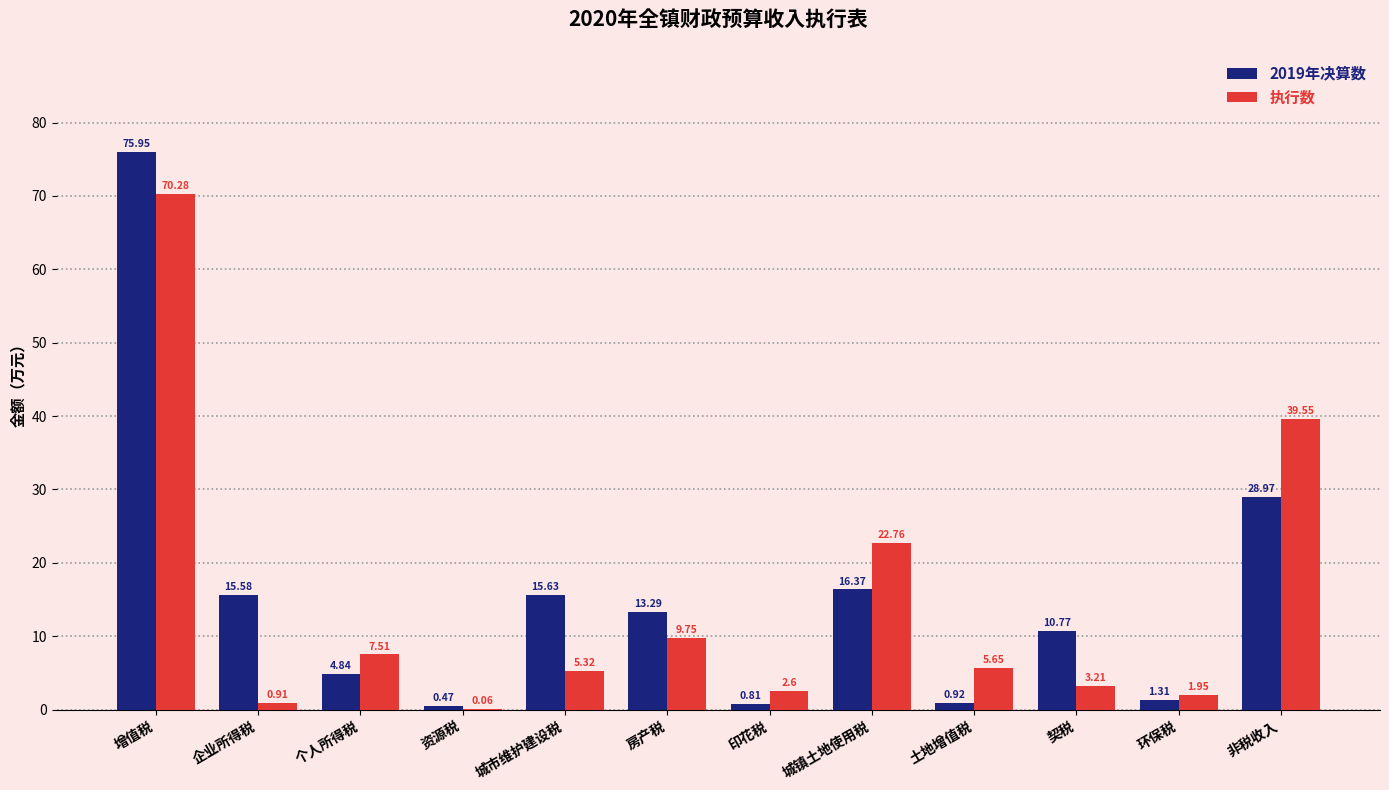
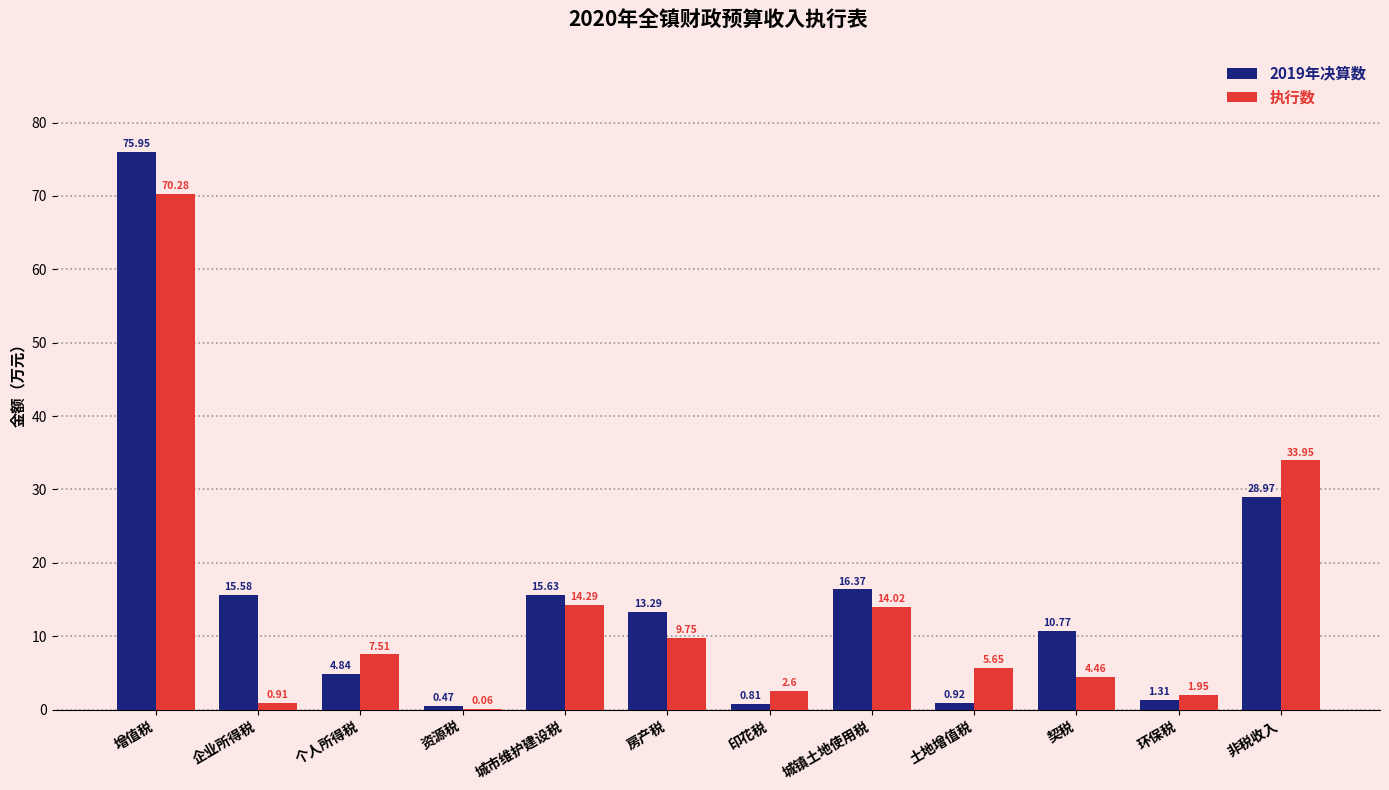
执行数, 城市维护建设税: 5.32 -> 14.29
执行数, 城镇土地使用税: 22.76 -> 14.02
执行数, 契税: 3.21 -> 4.46
执行数, 非税收入: 39.55 -> 33.95
